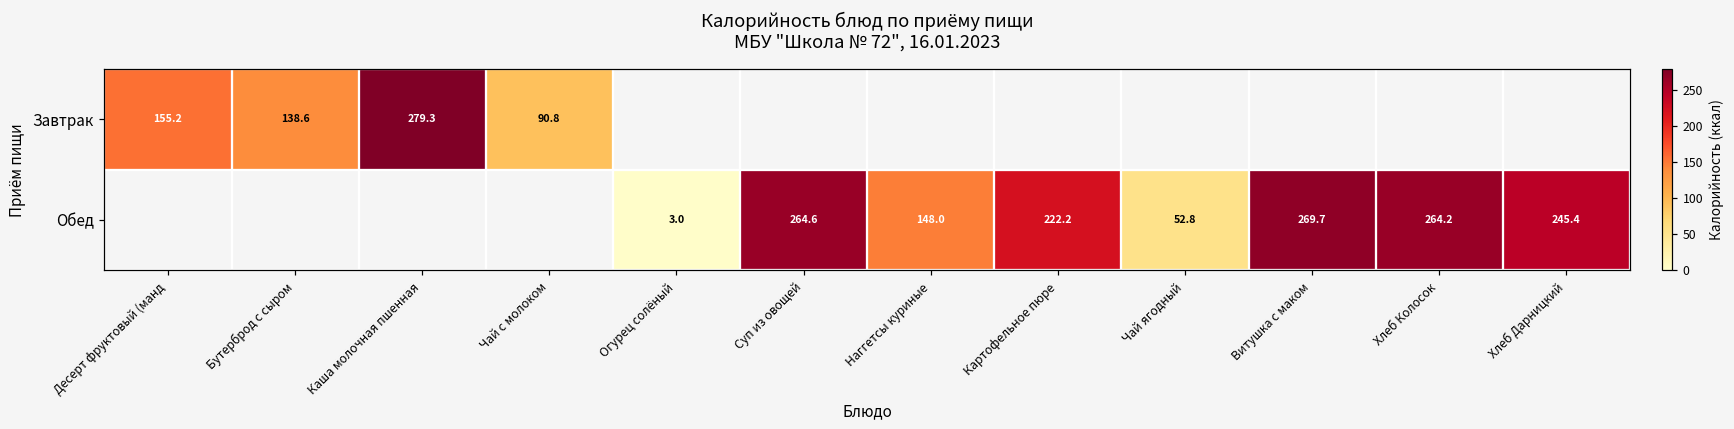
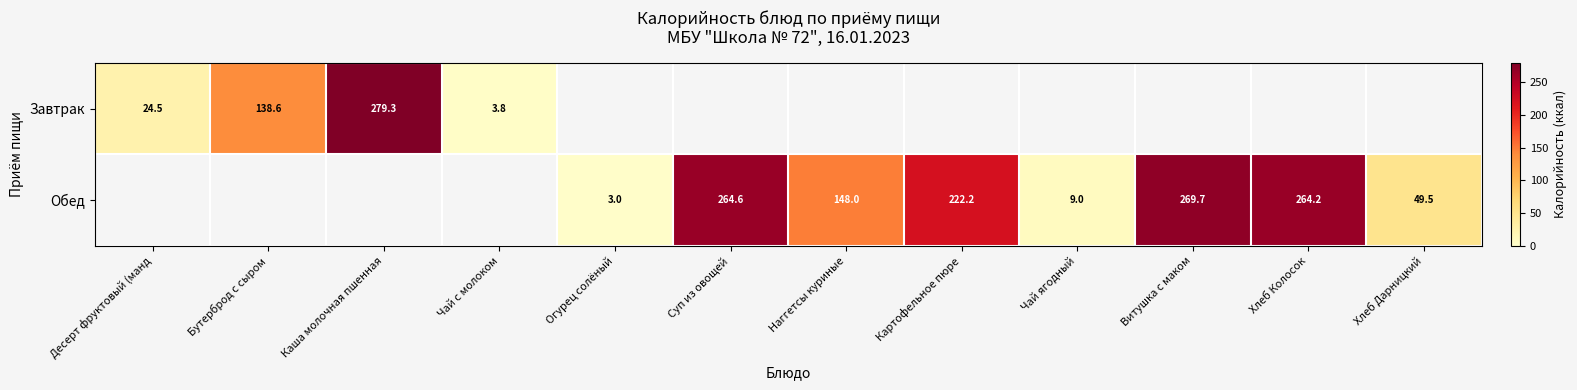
Завтрак, Десерт фруктовый (манд: 155.2 -> 24.5
Завтрак, Чай с молоком: 90.8 -> 3.8
Обед, Чай ягодный: 52.8 -> 9.0
Обед, Хлеб Дарницкий: 245.4 -> 49.5
